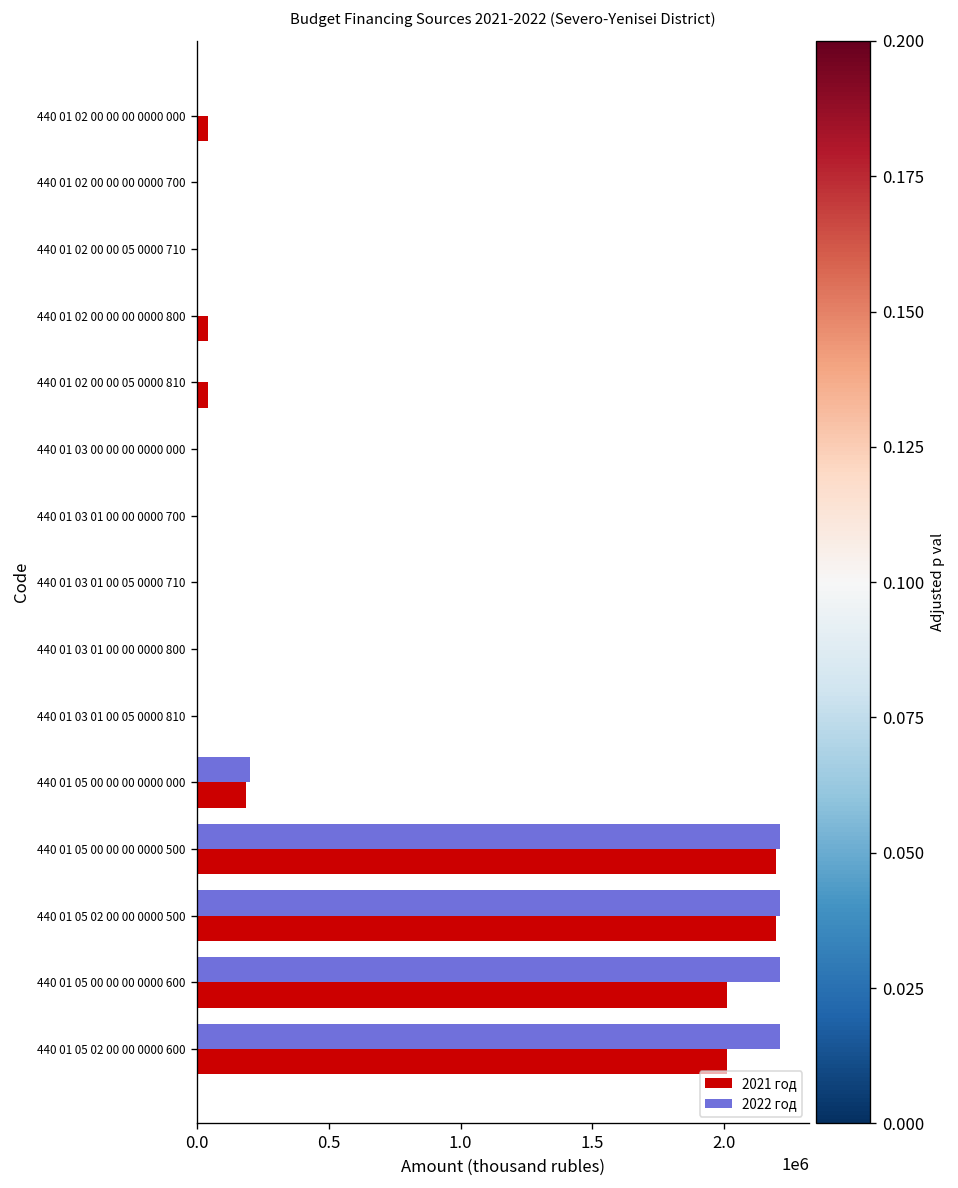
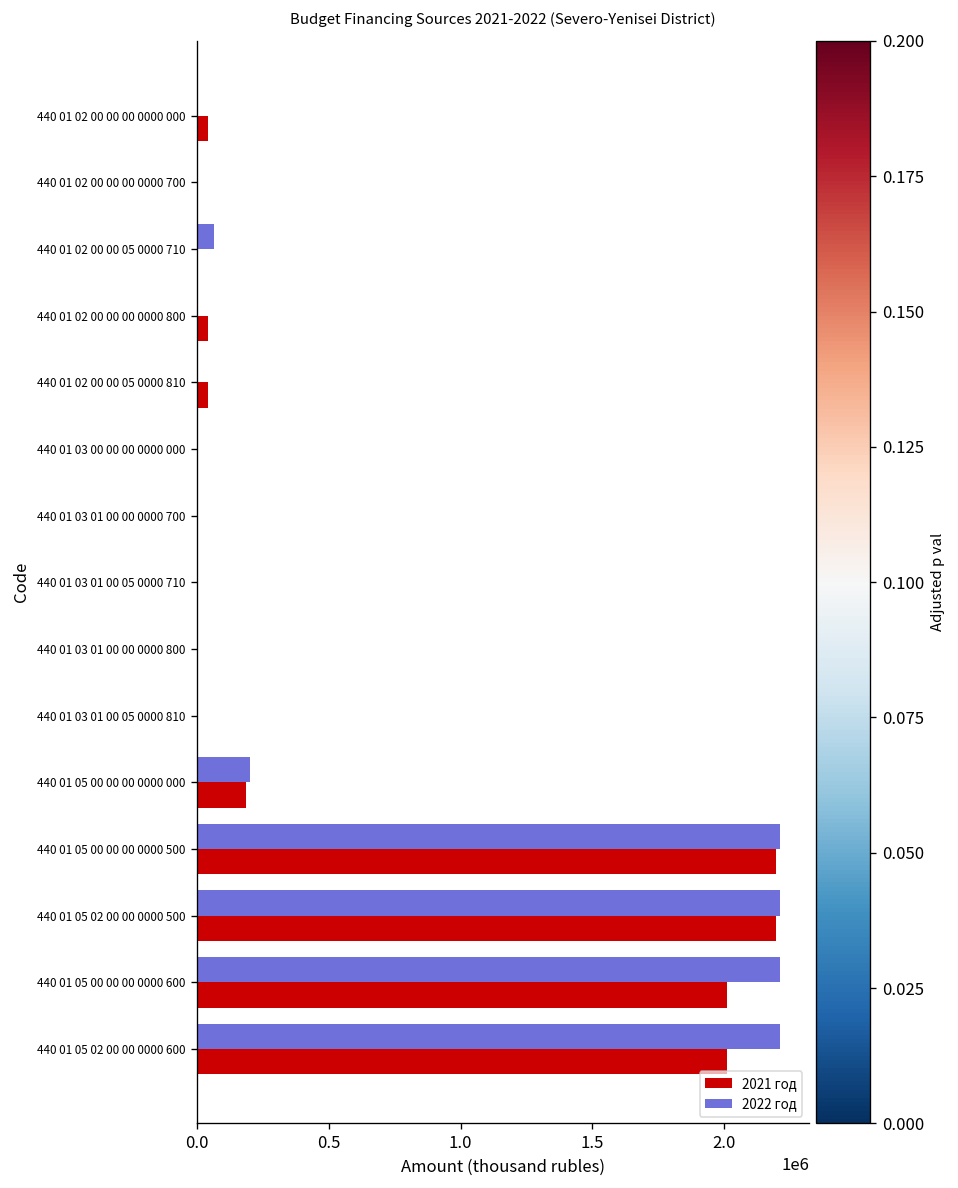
2022 год, 440 01 02 00 00 05 0000 710: 0 -> 70000
